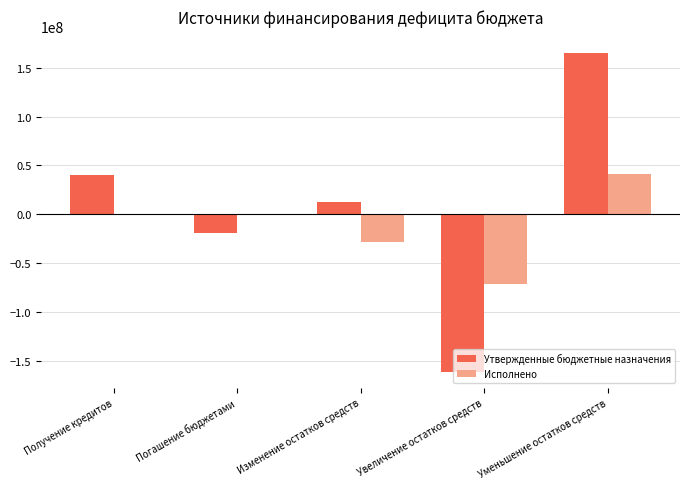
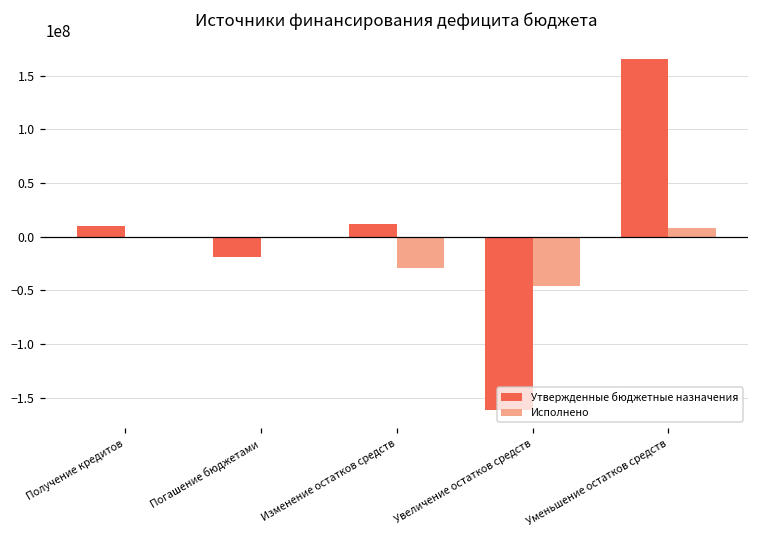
Утвержденные бюджетные назначения, Получение кредитов: 40000000 -> 10000000
Исполнено, Увеличение остатков средств: -70000000 -> -50000000
Исполнено, Уменьшение остатков средств: 40000000 -> 10000000
